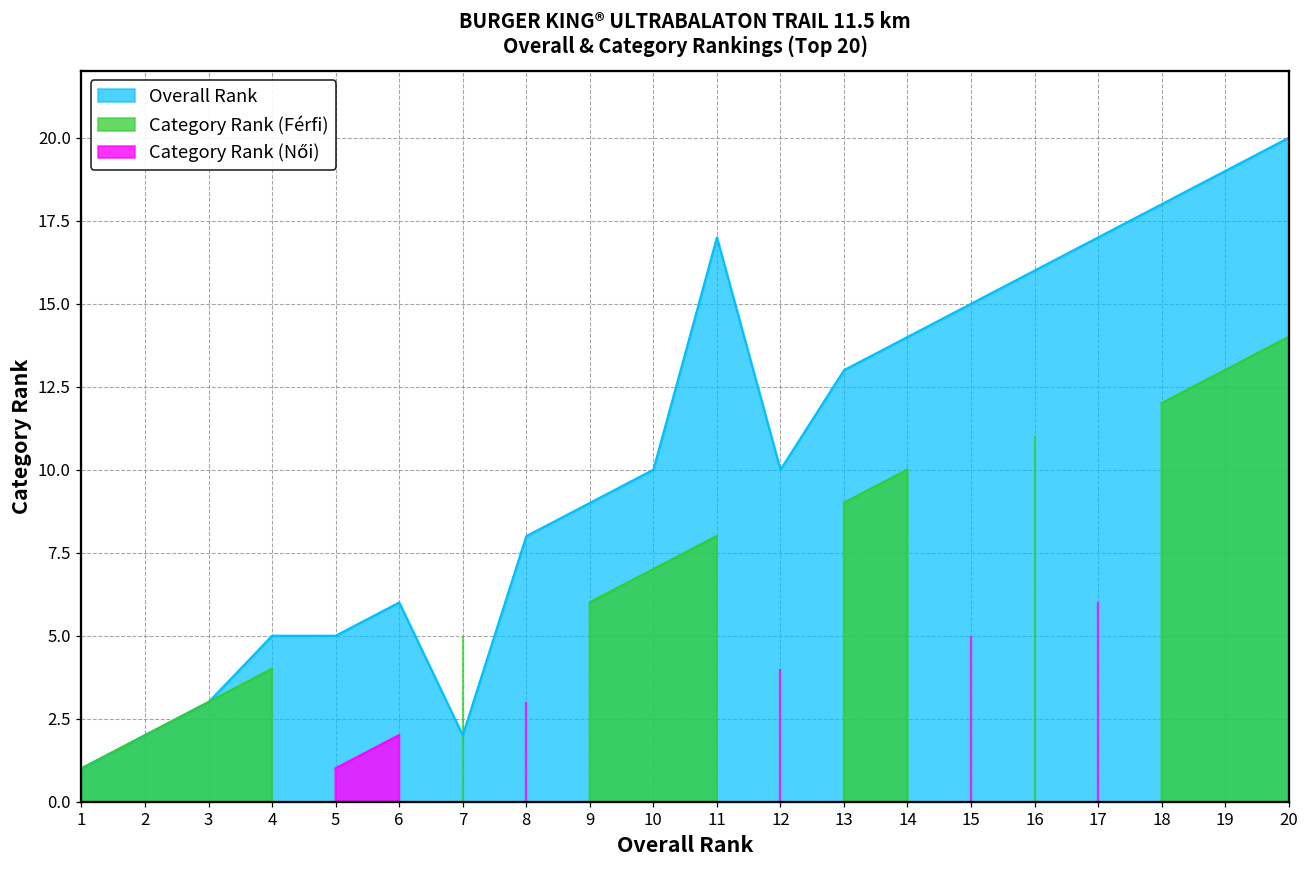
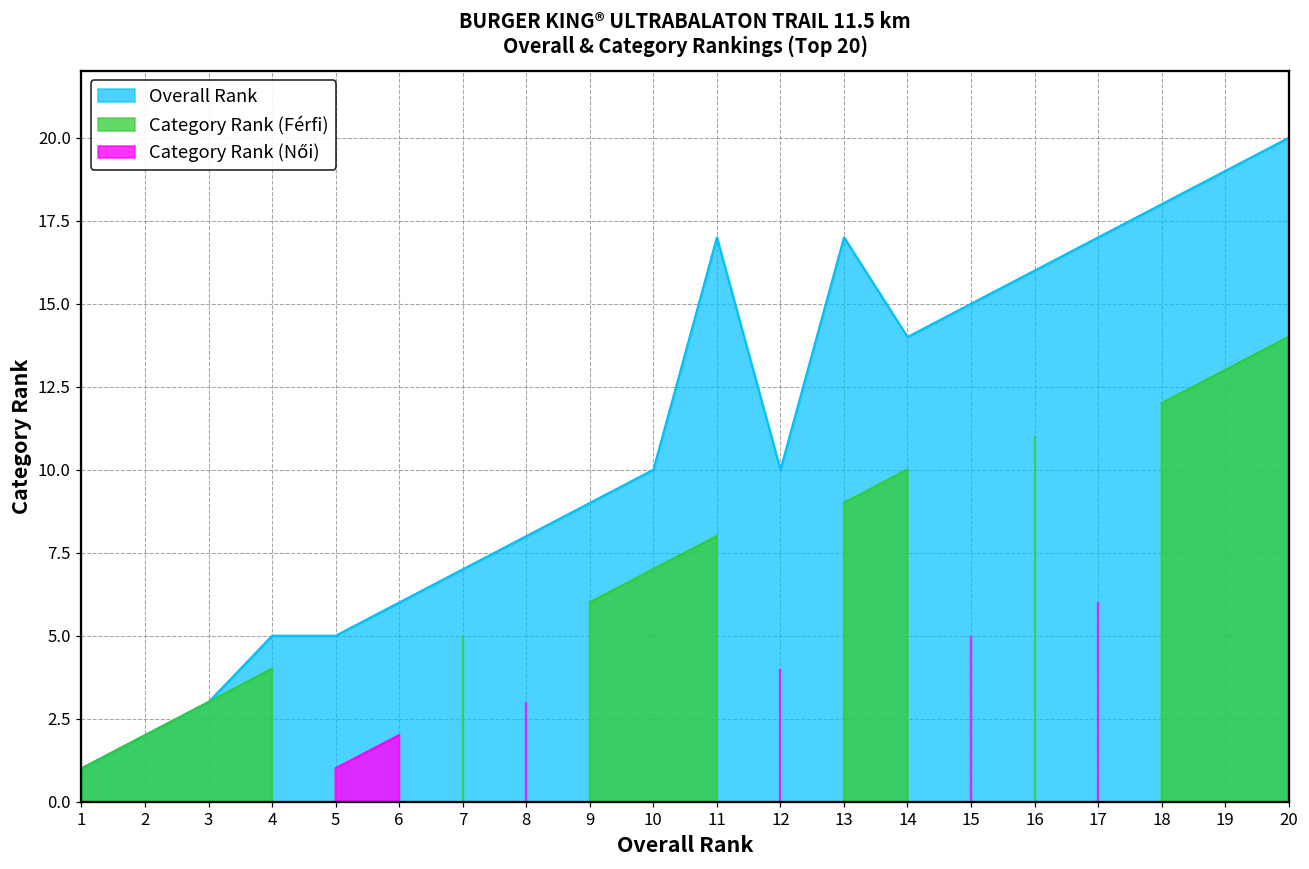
Overall Rank, 7: 2 -> 7
Overall Rank, 13: 13 -> 17
